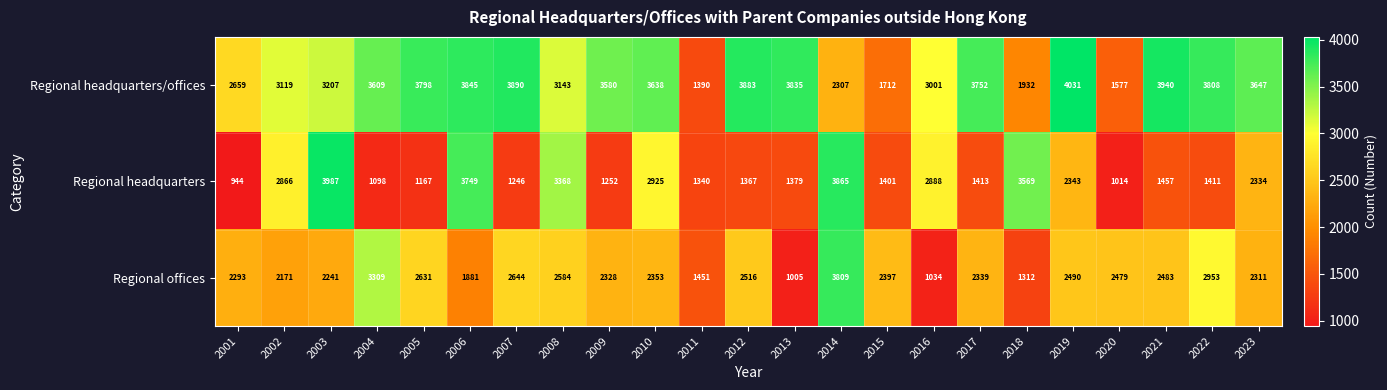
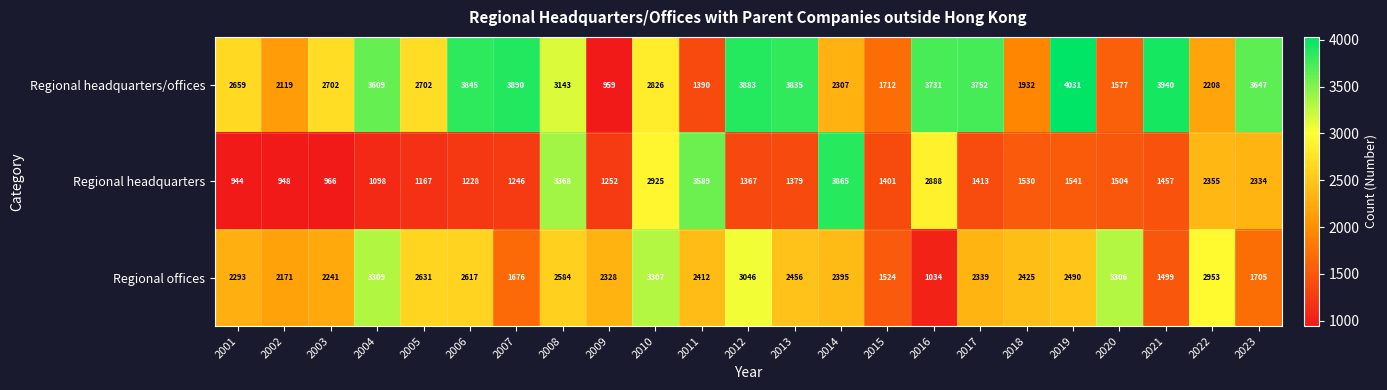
Regional headquarters/offices, 2002: 3119 -> 2119
Regional headquarters/offices, 2003: 3207 -> 2702
Regional headquarters/offices, 2005: 3798 -> 2702
Regional headquarters/offices, 2009: 3580 -> 959
Regional headquarters/offices, 2010: 3638 -> 2826
Regional headquarters/offices, 2016: 3001 -> 3731
Regional headquarters/offices, 2022: 3808 -> 2208
Regional headquarters, 2002: 2866 -> 948
Regional headquarters, 2003: 3987 -> 966
Regional headquarters, 2006: 3749 -> 1228
Regional headquarters, 2011: 1340 -> 3589
Regional headquarters, 2018: 3569 -> 1530
Regional headquarters, 2019: 2343 -> 1541
Regional headquarters, 2020: 1014 -> 1504
Regional headquarters, 2022: 1411 -> 2355
Regional offices, 2006: 1881 -> 2617
Regional offices, 2007: 2644 -> 1676
Regional offices, 2010: 2353 -> 3307
Regional offices, 2011: 1451 -> 2412
Regional offices, 2012: 2516 -> 3046
Regional offices, 2013: 1005 -> 2456
Regional offices, 2014: 3809 -> 2395
Regional offices, 2015: 2397 -> 1524
Regional offices, 2018: 1312 -> 2425
Regional offices, 2020: 2479 -> 3306
Regional offices, 2021: 2483 -> 1499
Regional offices, 2023: 2311 -> 1705
